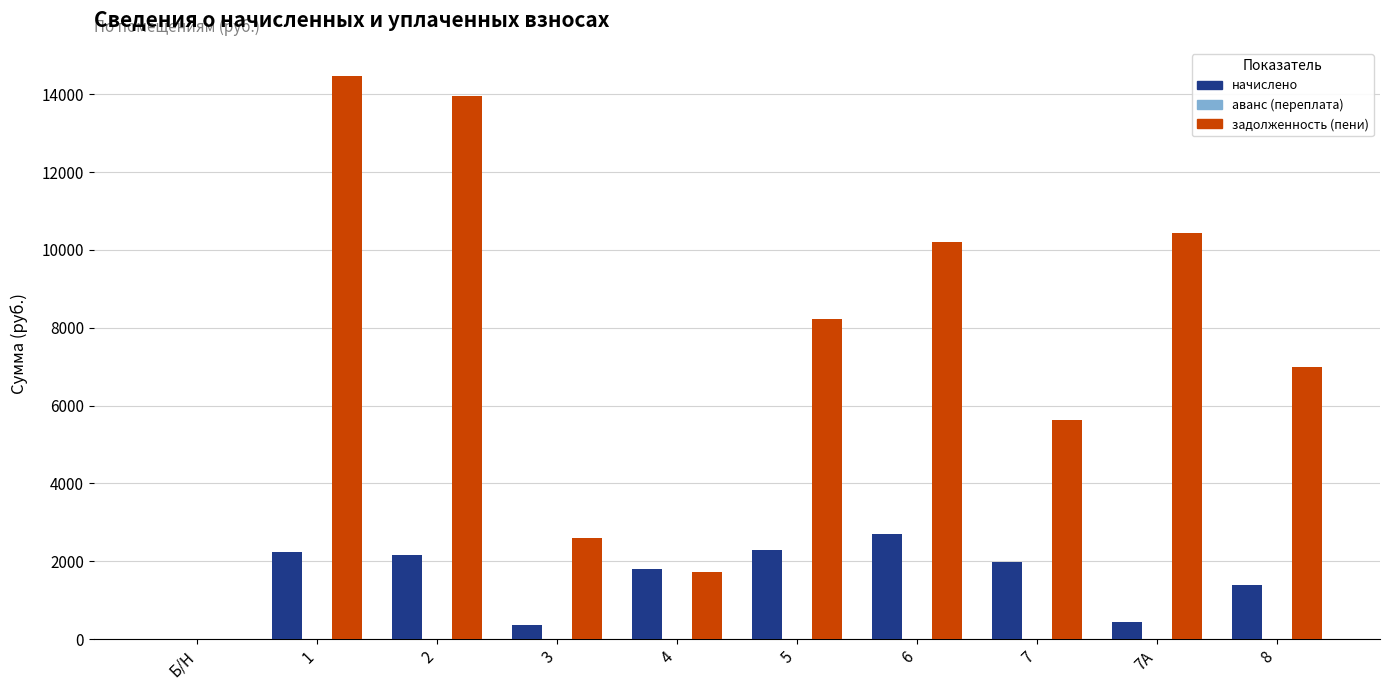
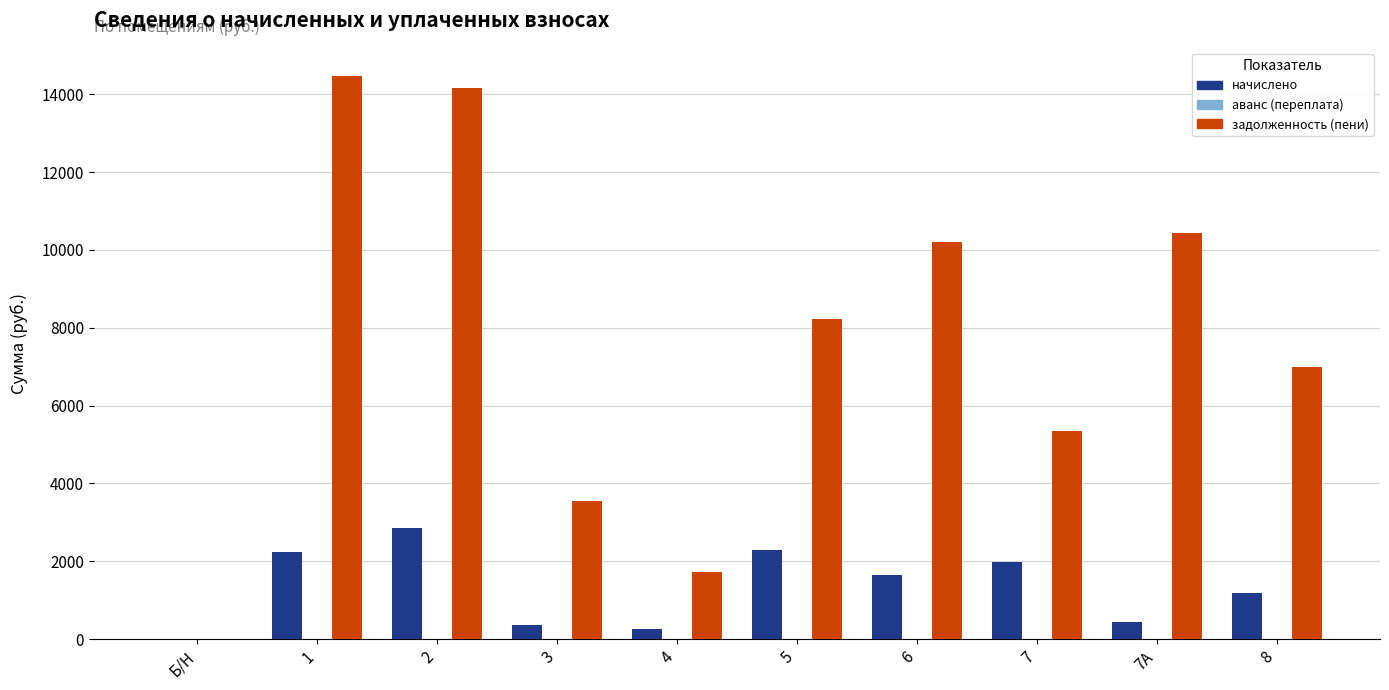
начислено, 2: 2200 -> 2900
задолженность (пени), 2: 13900 -> 14200
задолженность (пени), 3: 2600 -> 3500
начислено, 4: 1800 -> 300
начислено, 6: 2700 -> 1600
задолженность (пени), 7: 5600 -> 5300
начислено, 8: 1400 -> 1200
